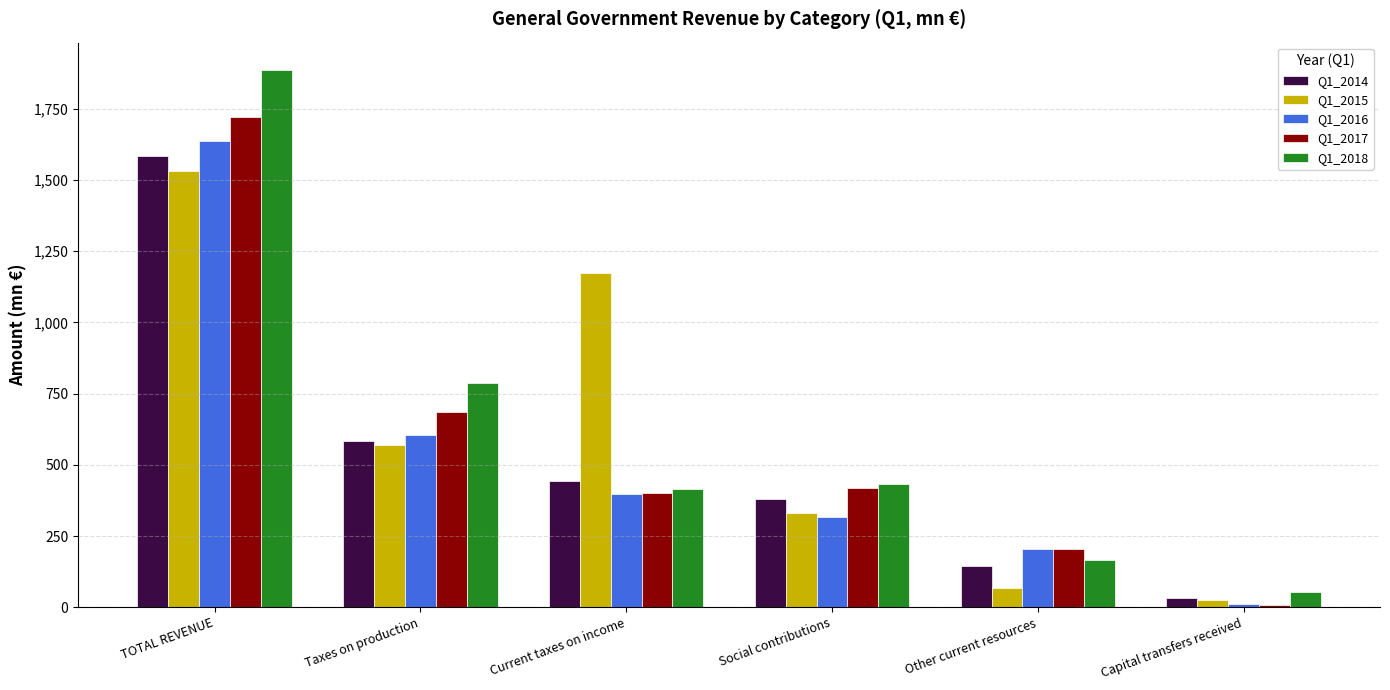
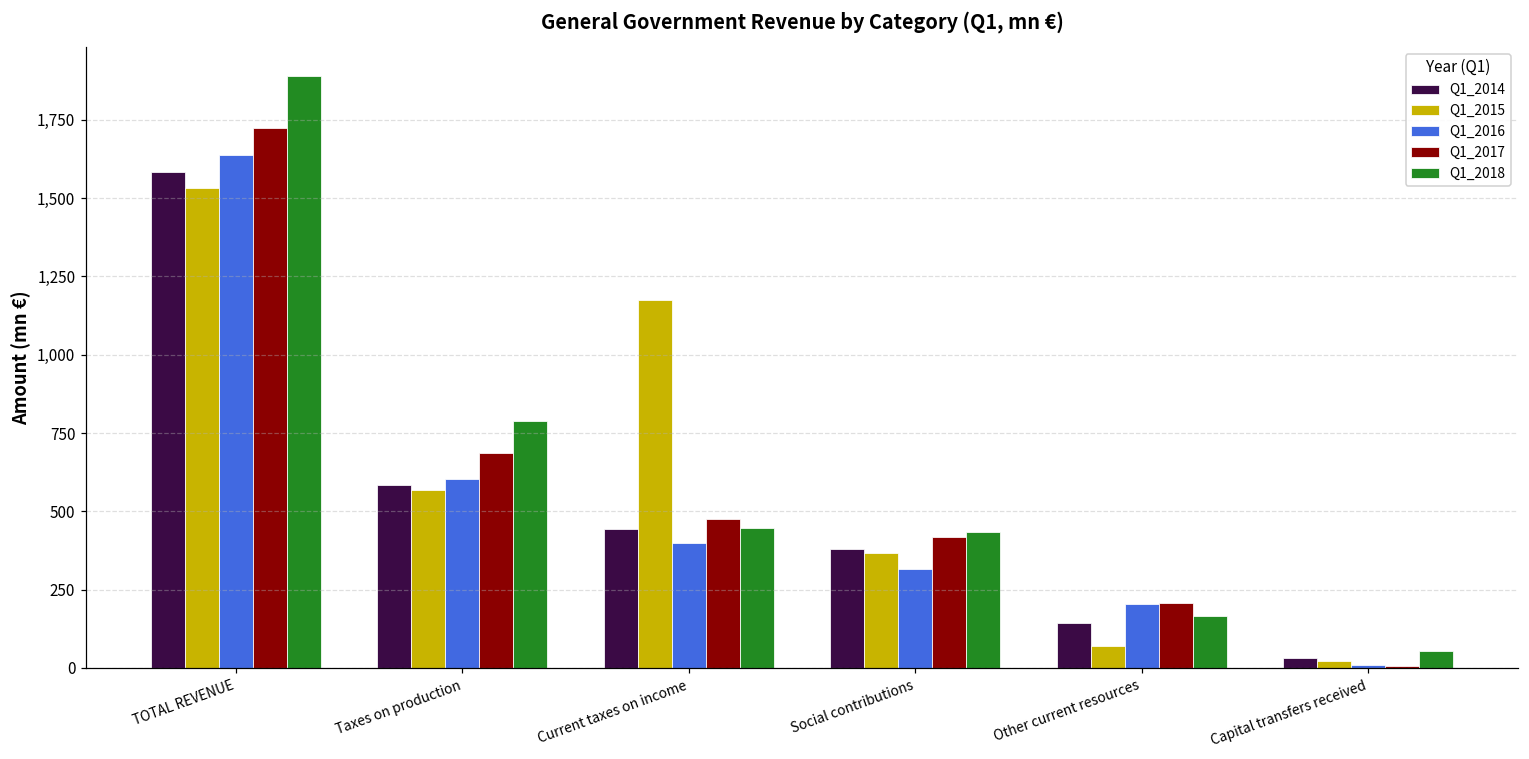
Q1_2017, Current taxes on income: 400 -> 470
Q1_2018, Current taxes on income: 420 -> 450
Q1_2015, Social contributions: 330 -> 370
